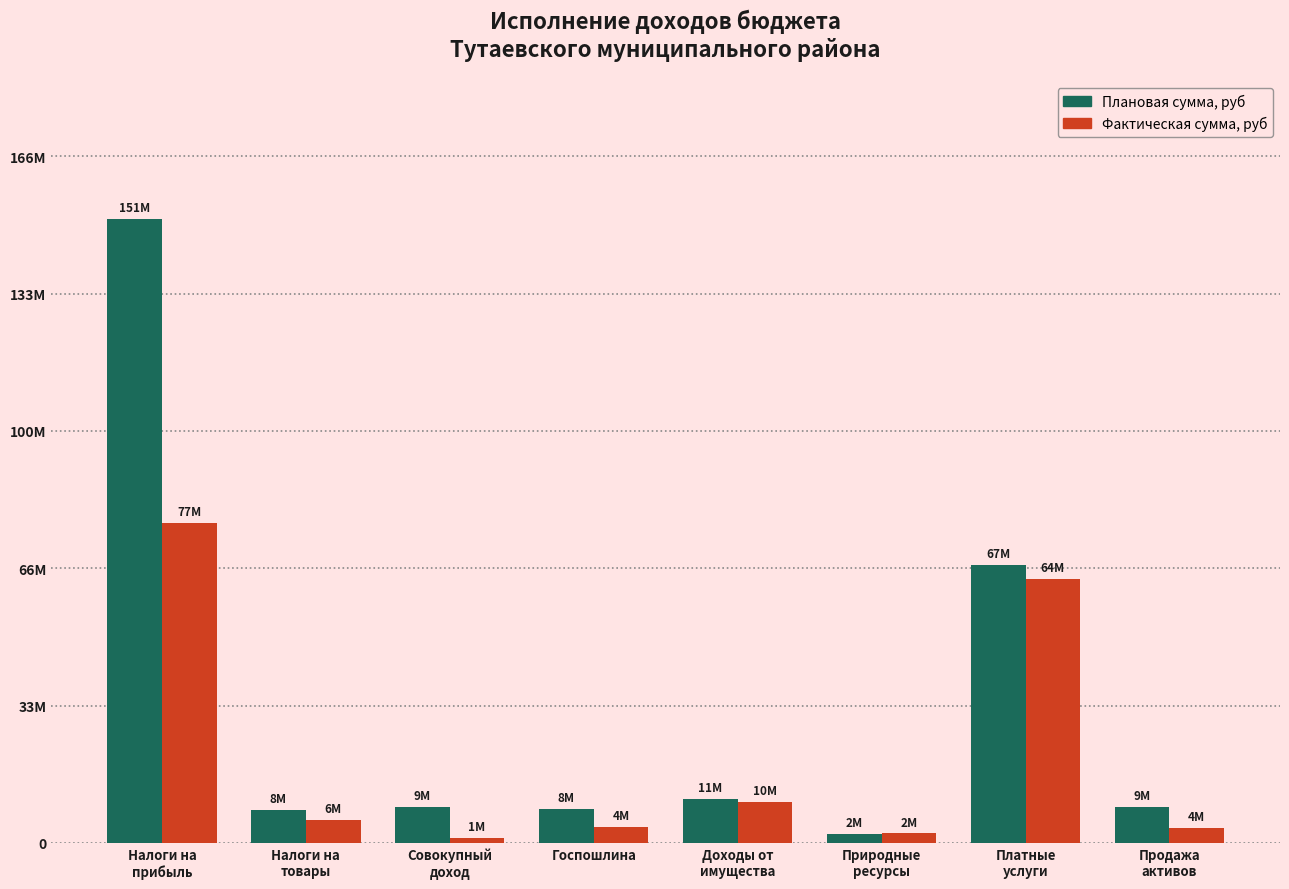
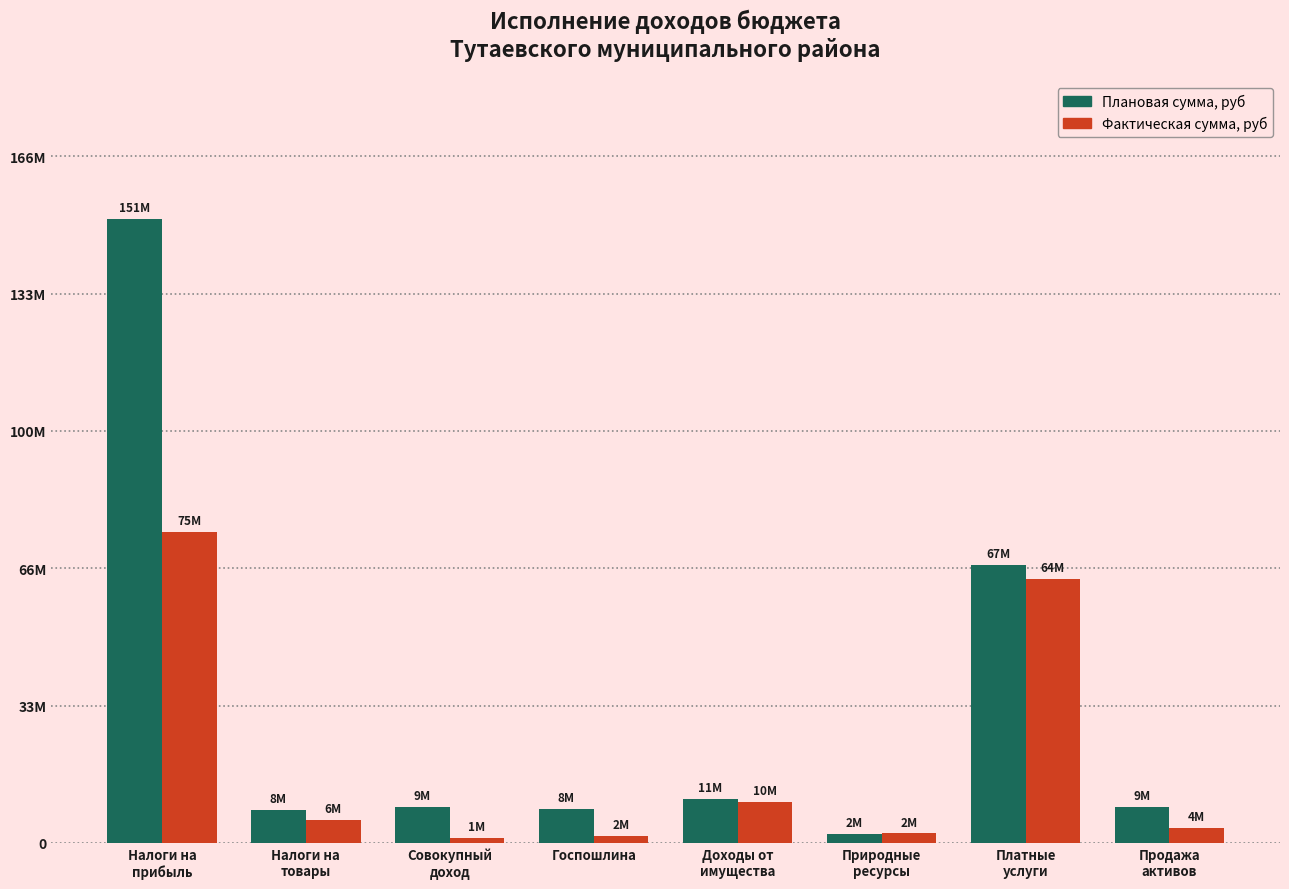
Фактическая сумма, руб, Налоги на прибыль: 77M -> 75M
Фактическая сумма, руб, Госпошлина: 4M -> 2M
